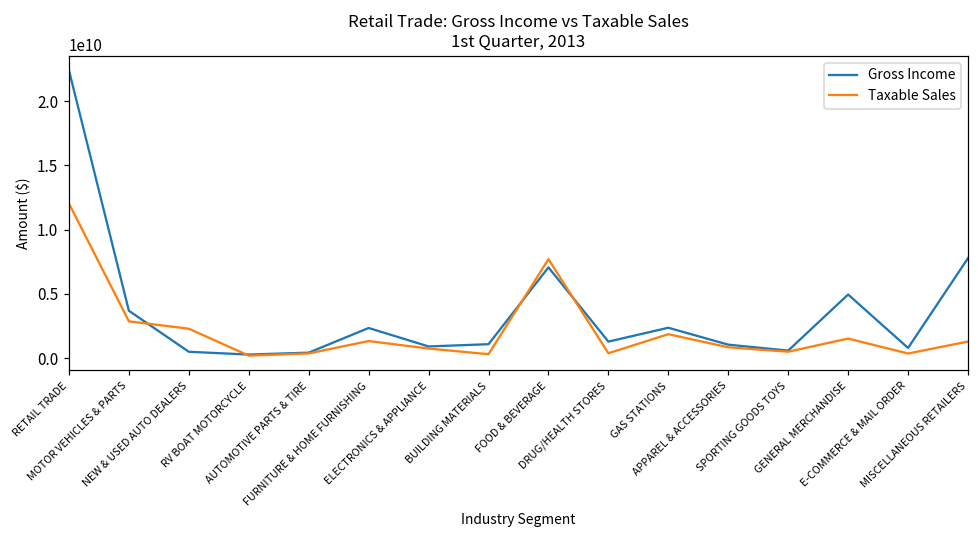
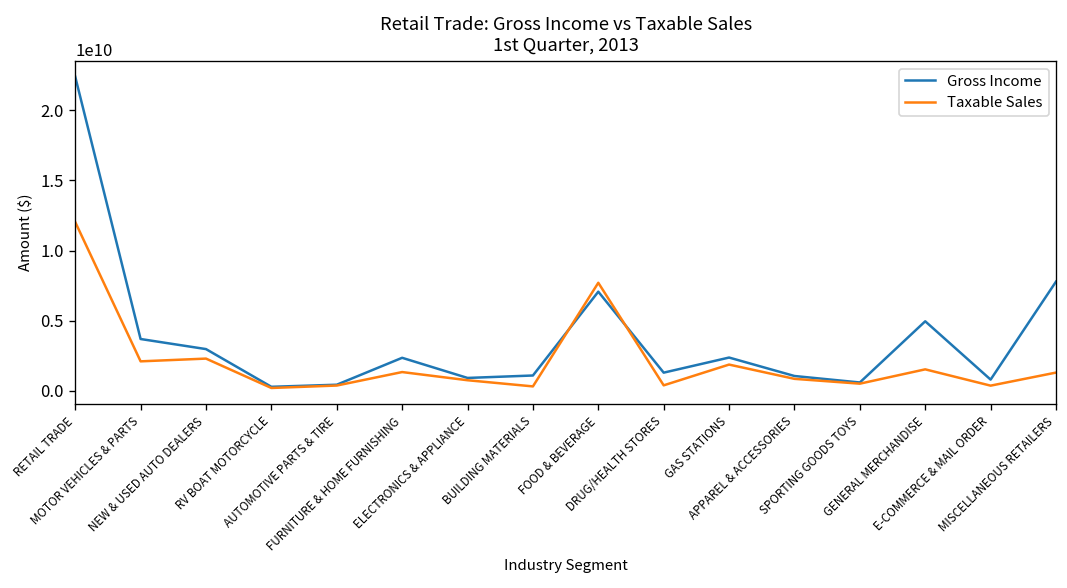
Taxable Sales, MOTOR VEHICLES & PARTS: 2900000000 -> 2100000000
Gross Income, NEW & USED AUTO DEALERS: 500000000 -> 3000000000
